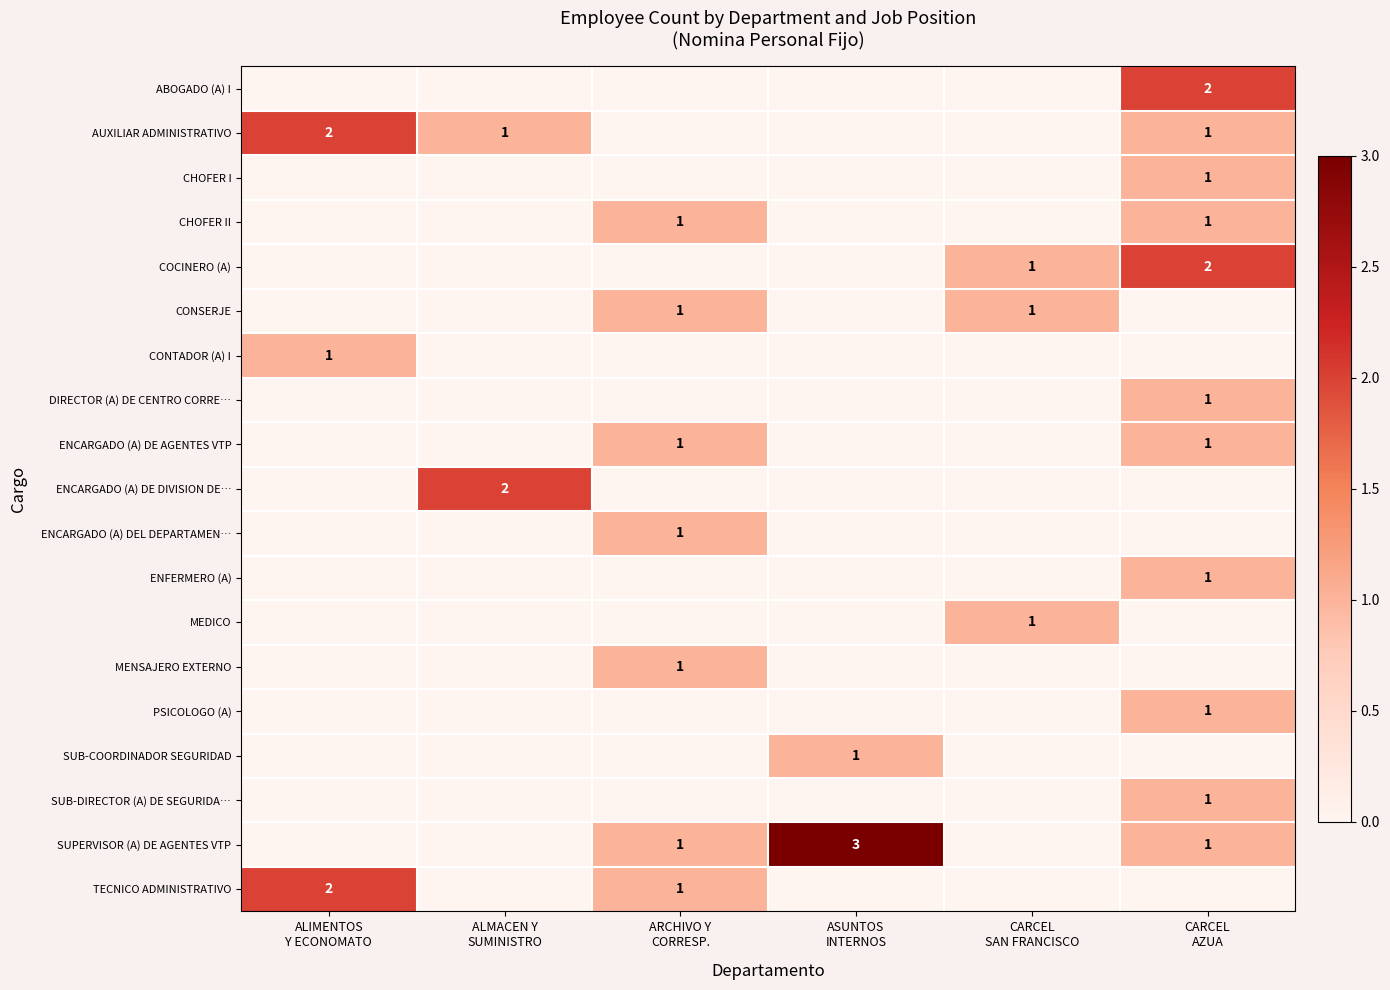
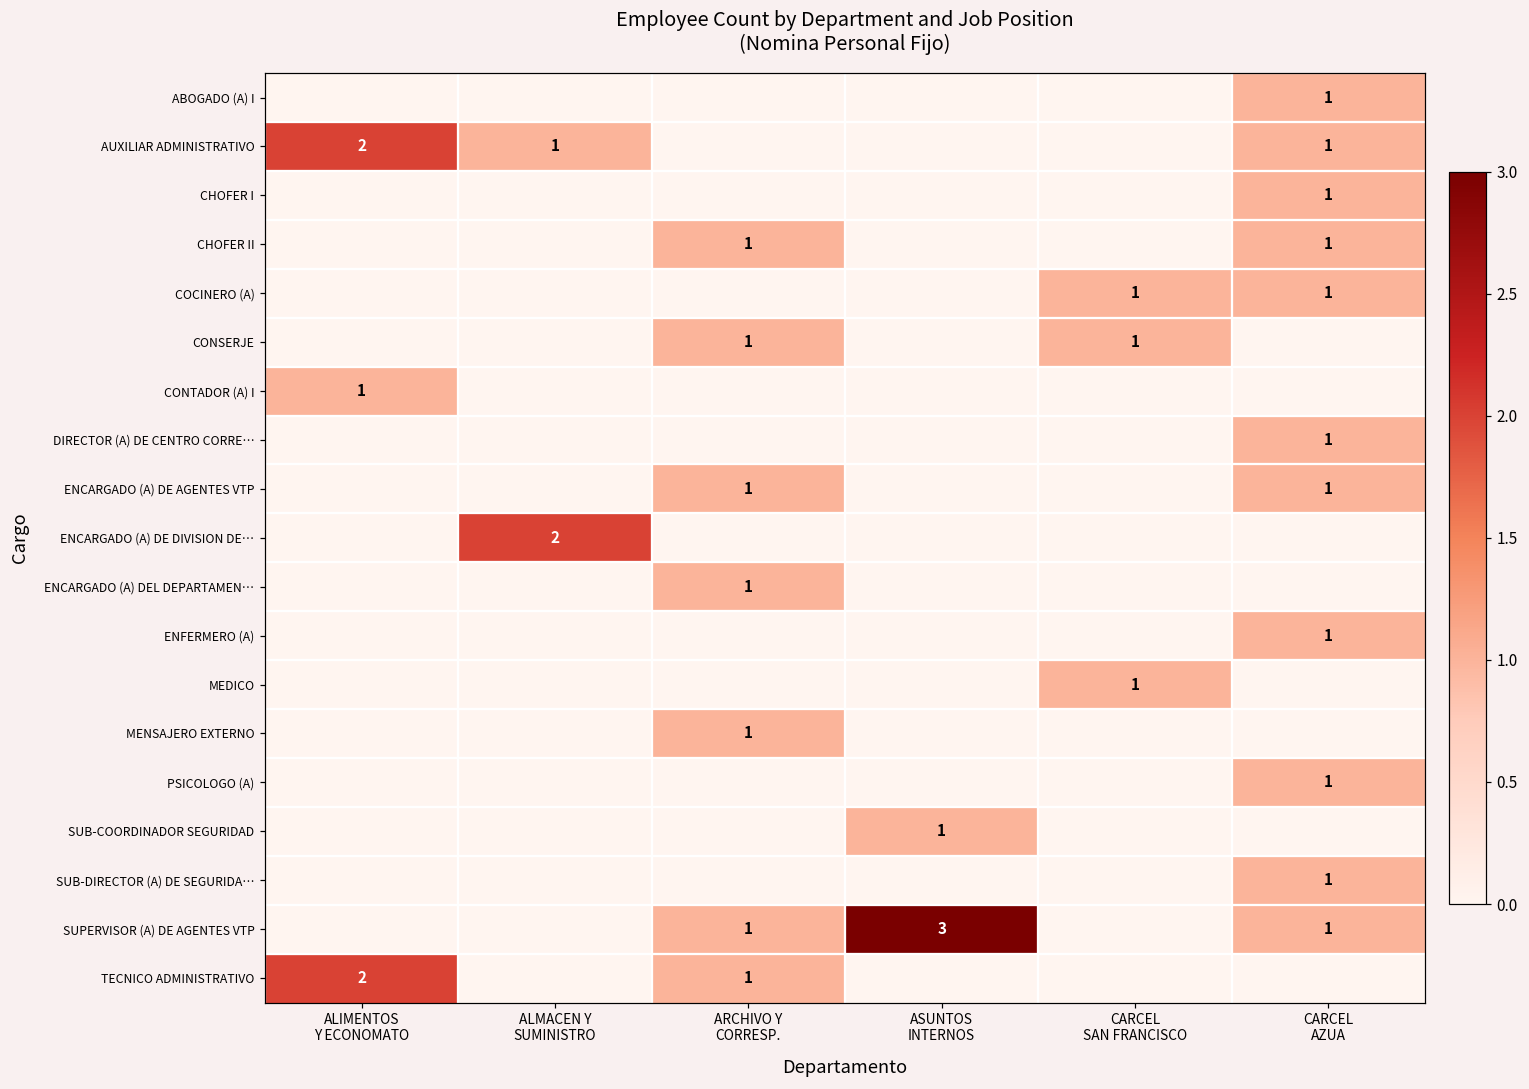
ABOGADO (A) I, CARCEL AZUA: 2 -> 1
COCINERO (A), CARCEL AZUA: 2 -> 1
